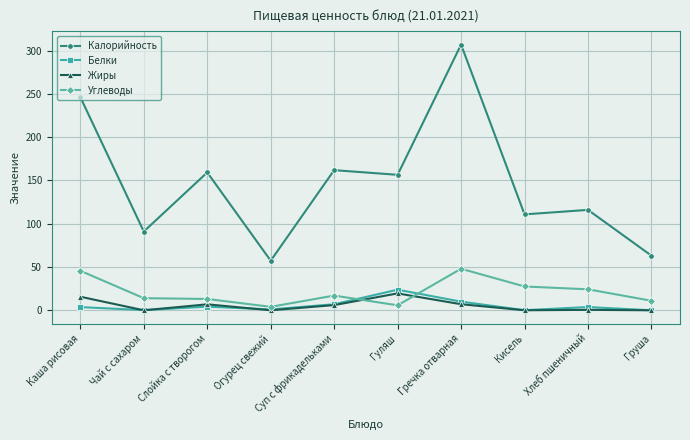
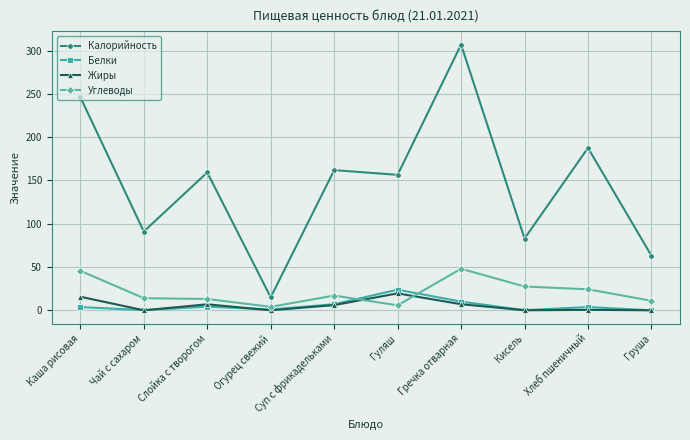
Калорийность, Огурец свежий: 60 -> 20
Калорийность, Кисель: 110 -> 80
Калорийность, Хлеб пшеничный: 120 -> 190
